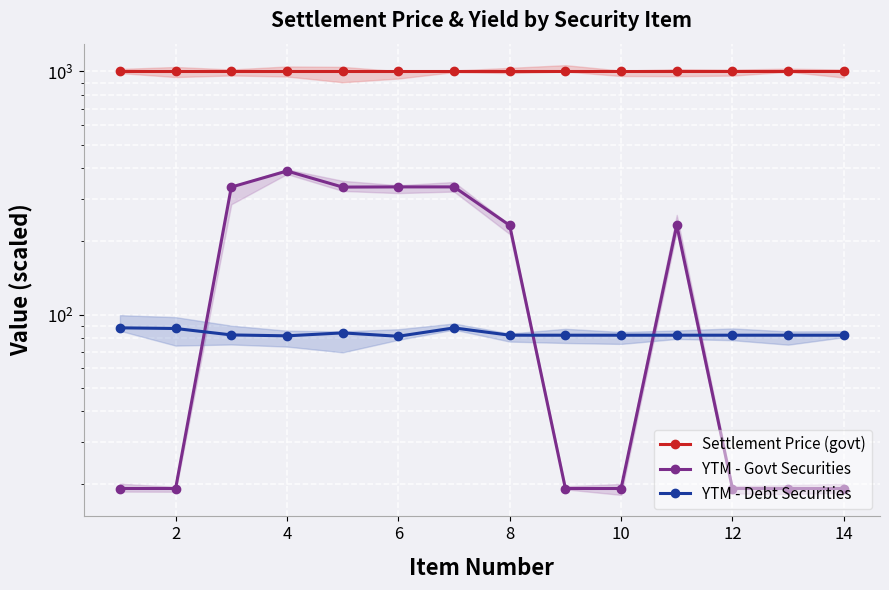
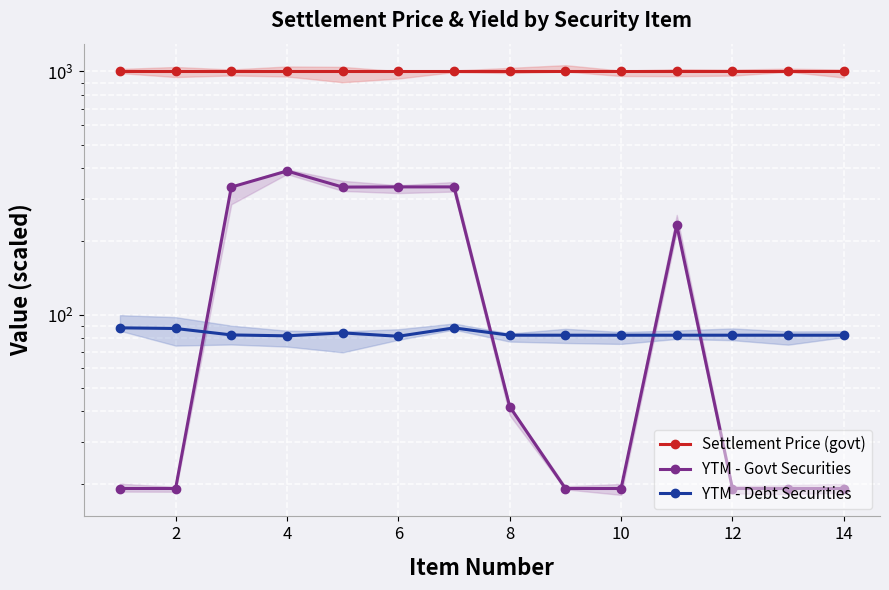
YTM - Govt Securities, 8: 230 -> 42
